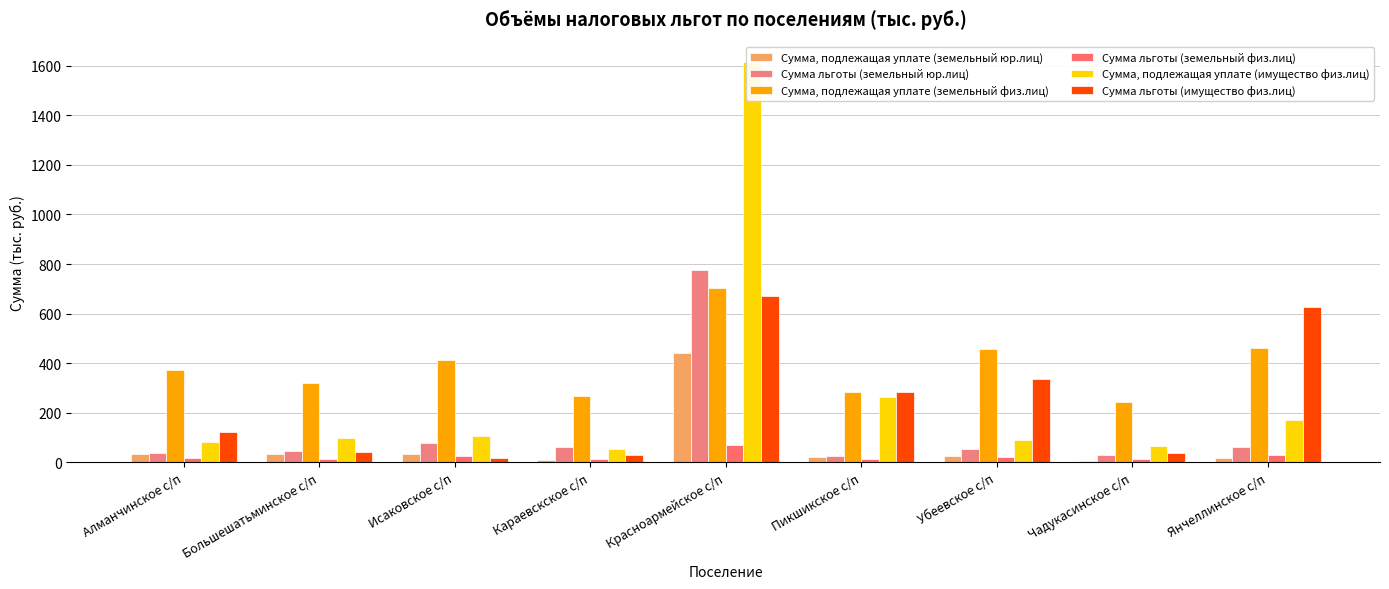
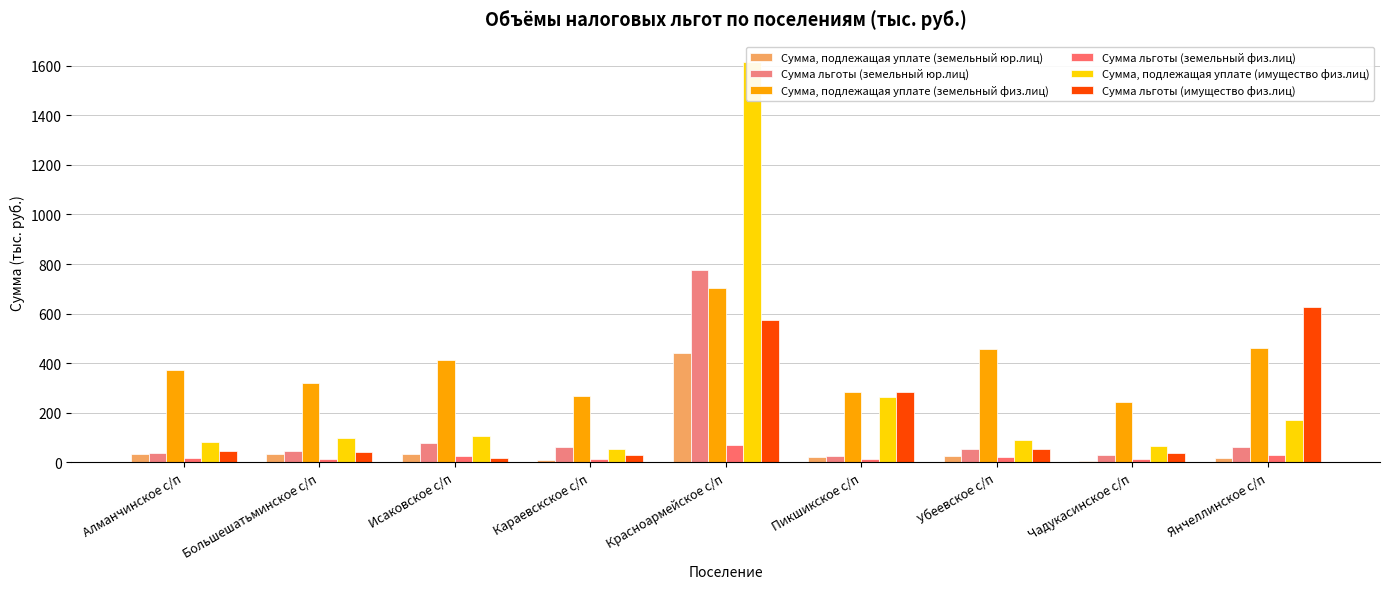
Сумма льготы (имущество физ.лиц), Алманчинское с/п: 120 -> 40
Сумма льготы (имущество физ.лиц), Красноармейское с/п: 670 -> 570
Сумма льготы (имущество физ.лиц), Убеевское с/п: 340 -> 60
